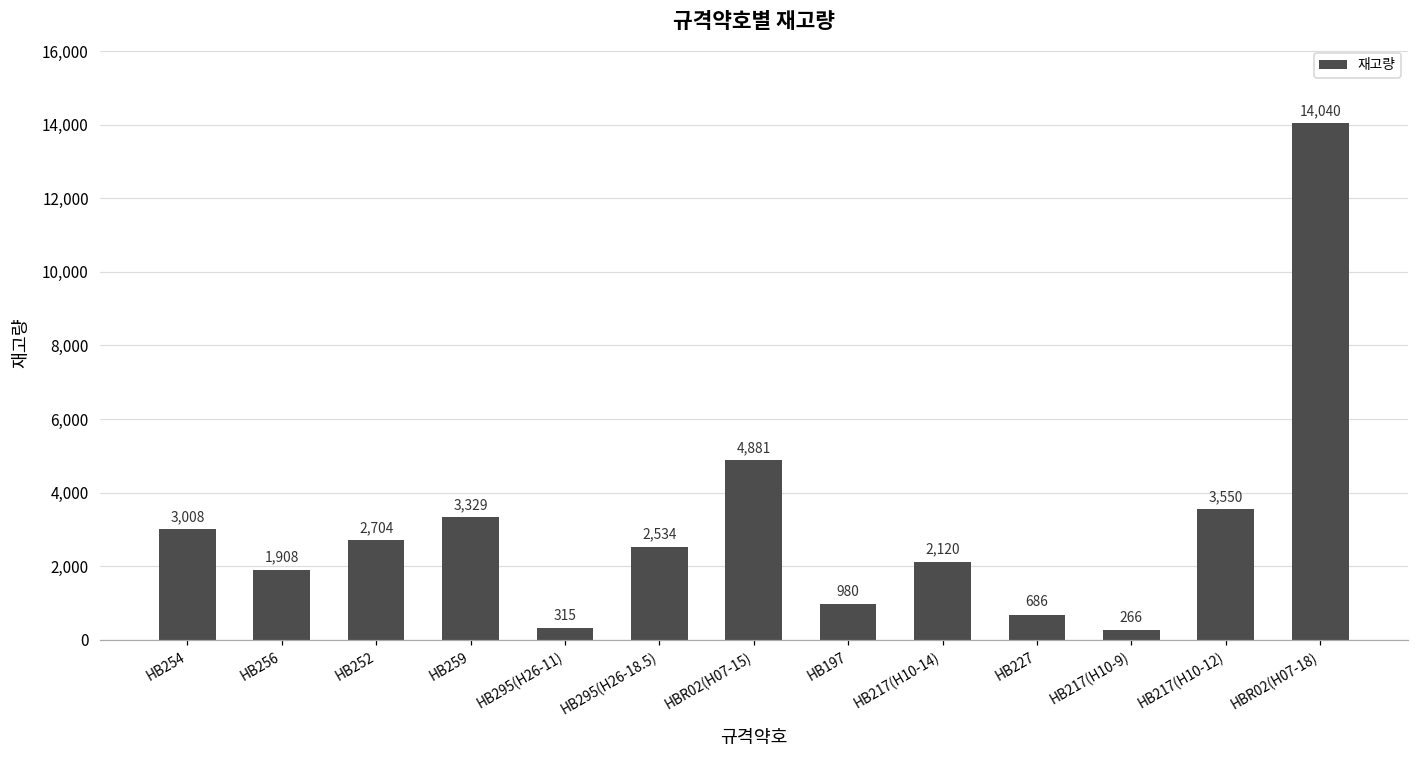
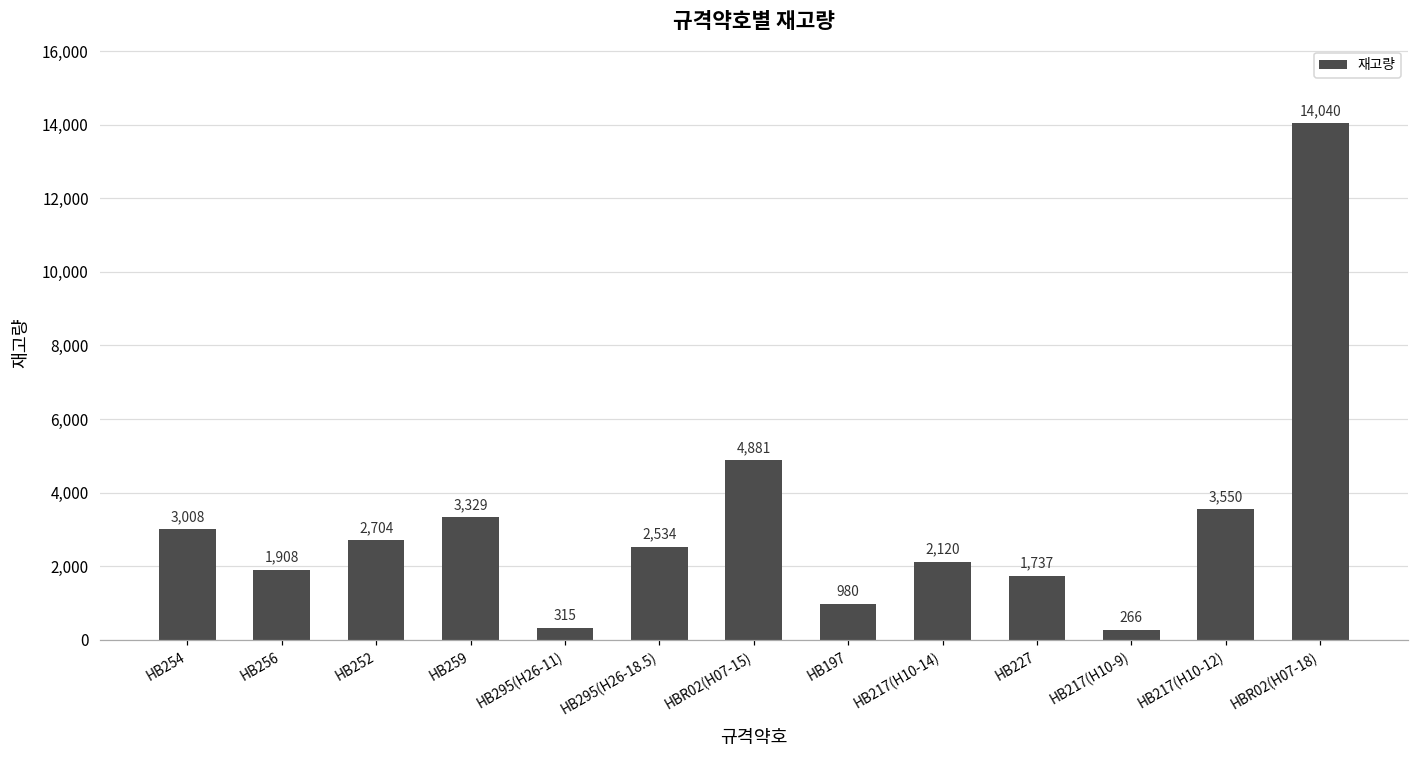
HB227: 686 -> 1,737
